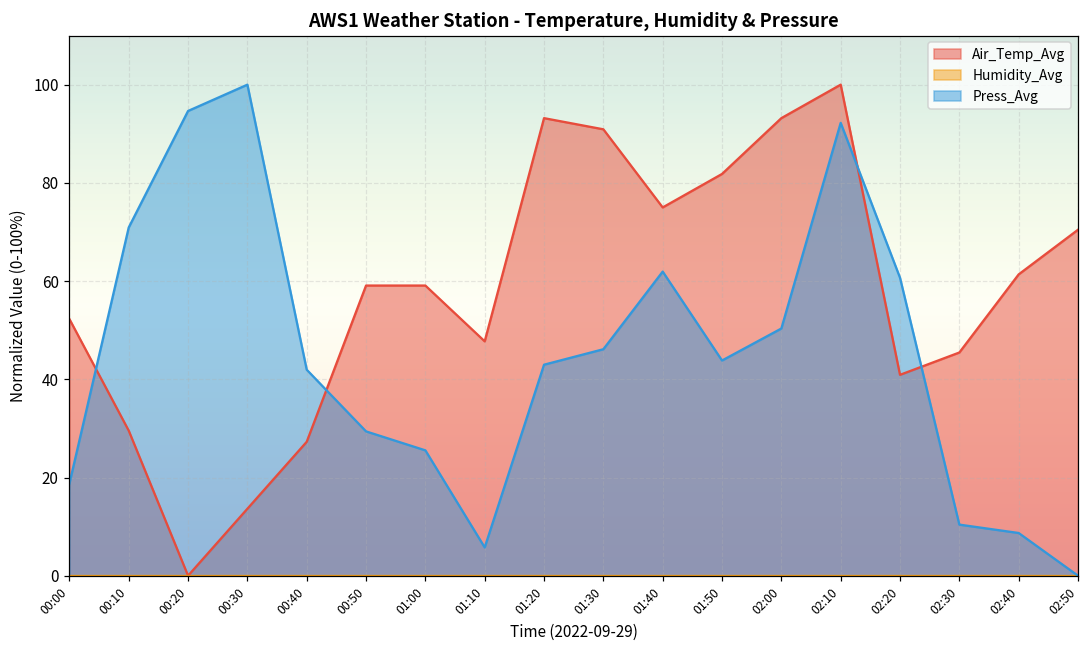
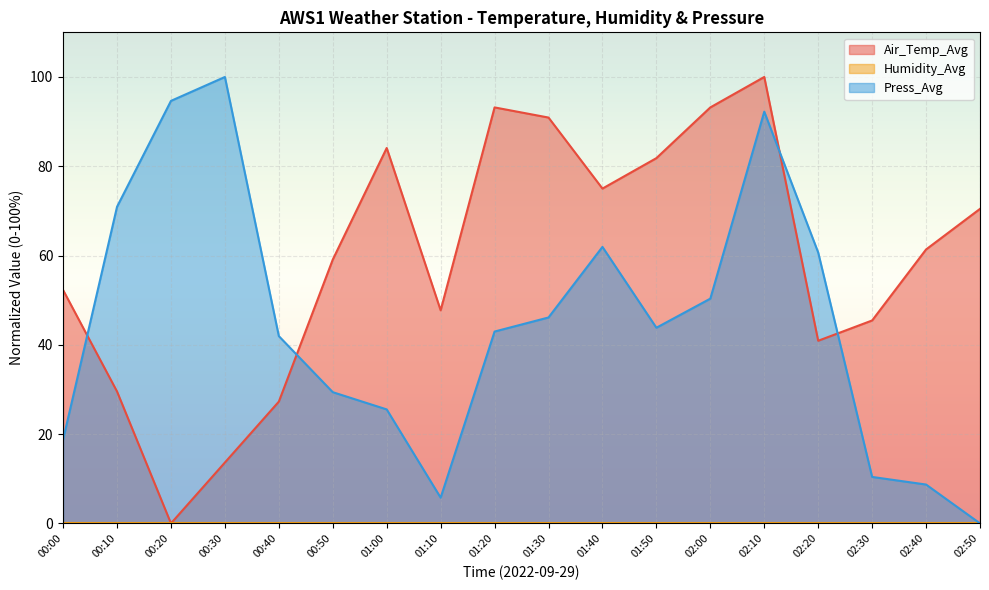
Air_Temp_Avg, 01:00: 59 -> 84
